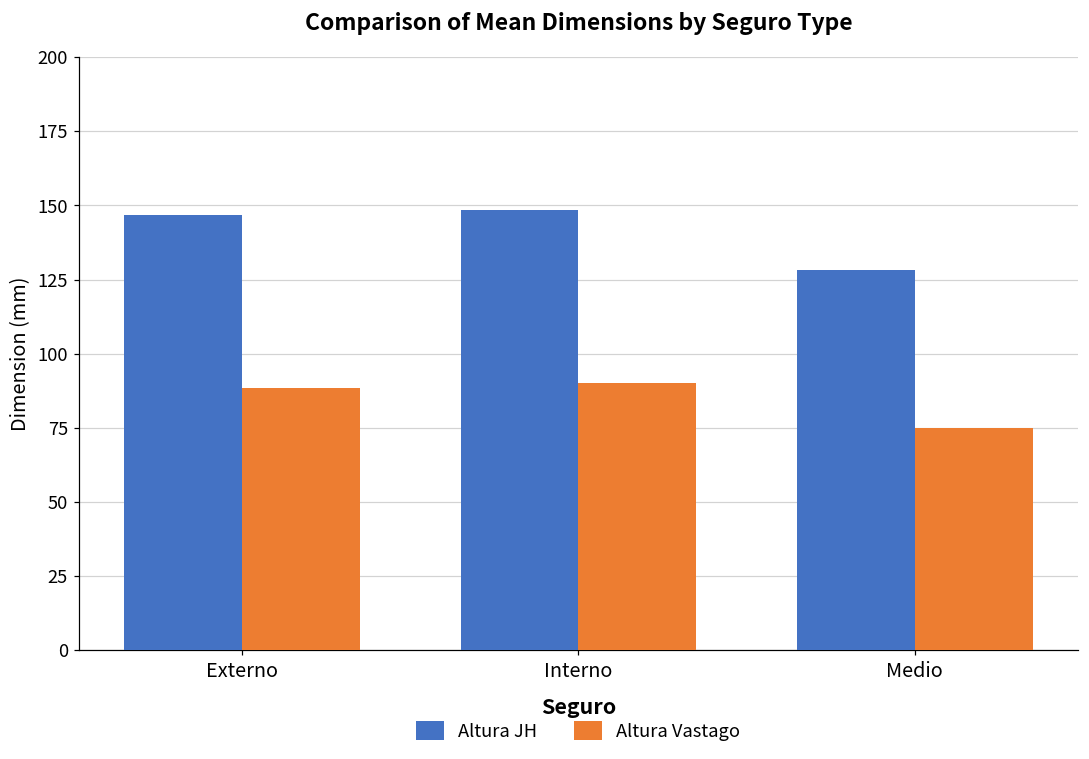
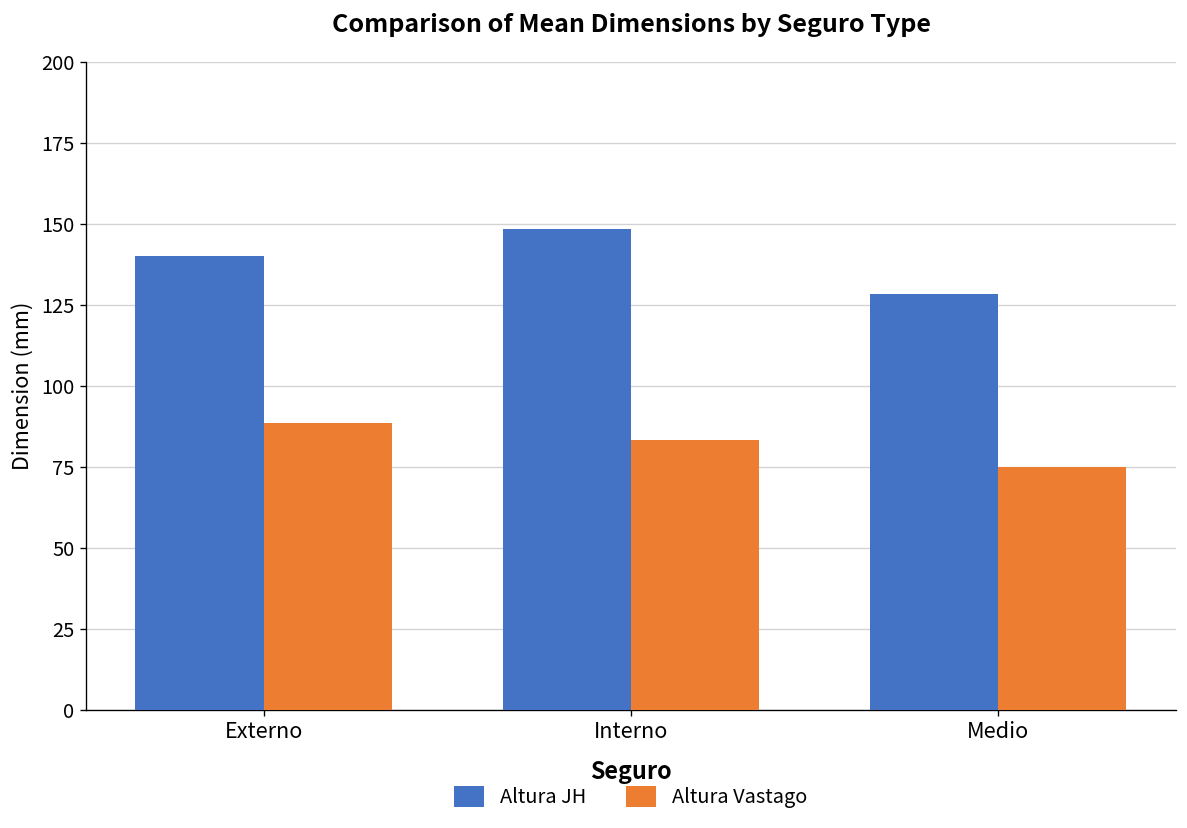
Altura JH, Externo: 147 -> 140
Altura Vastago, Interno: 90 -> 83
